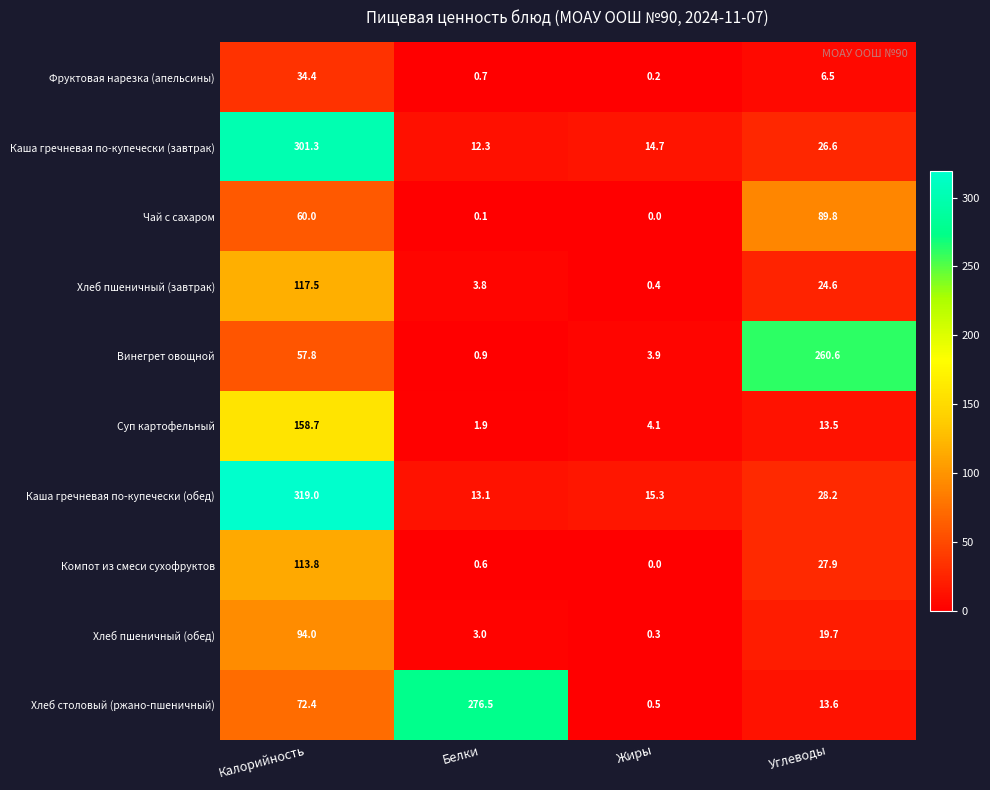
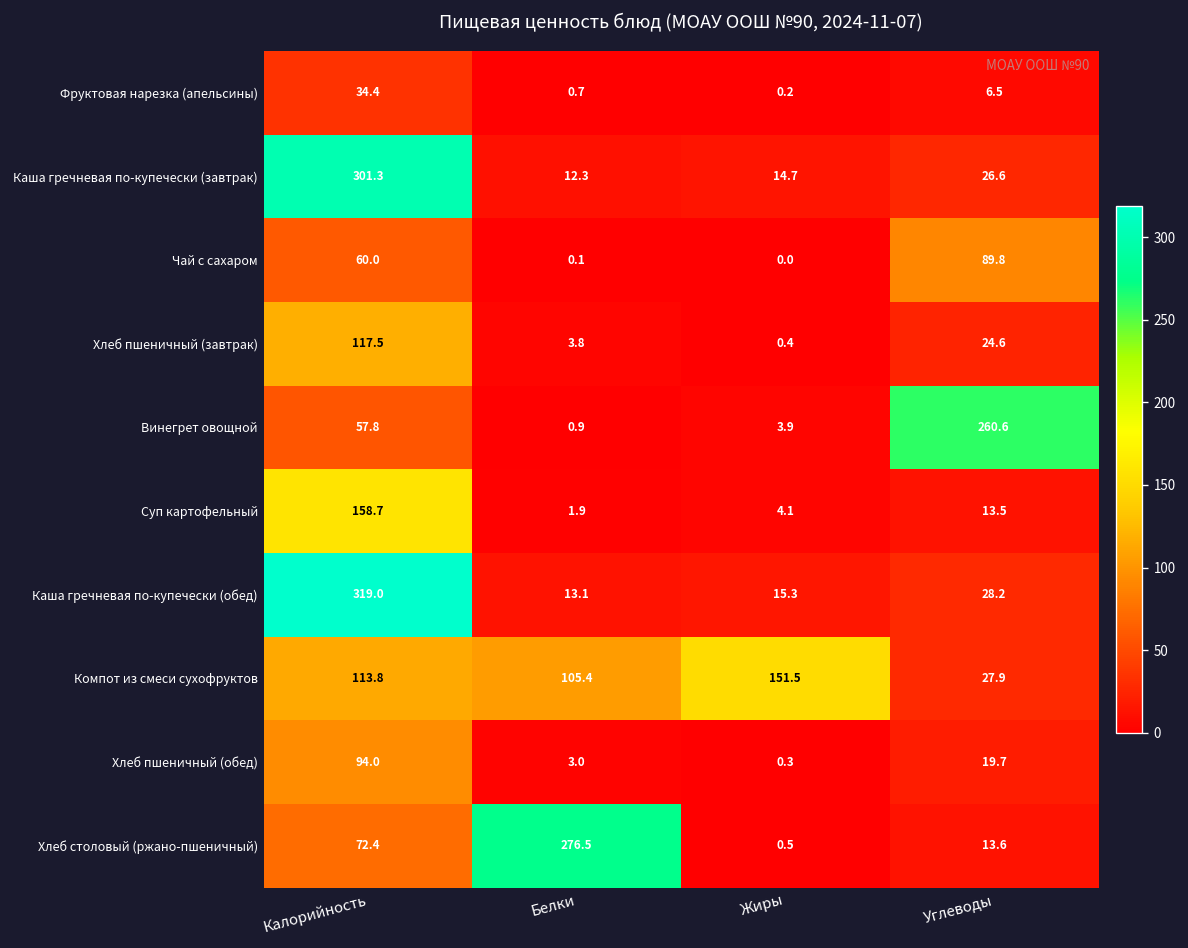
Компот из смеси сухофруктов, Белки: 0.6 -> 105.4
Компот из смеси сухофруктов, Жиры: 0.0 -> 151.5
